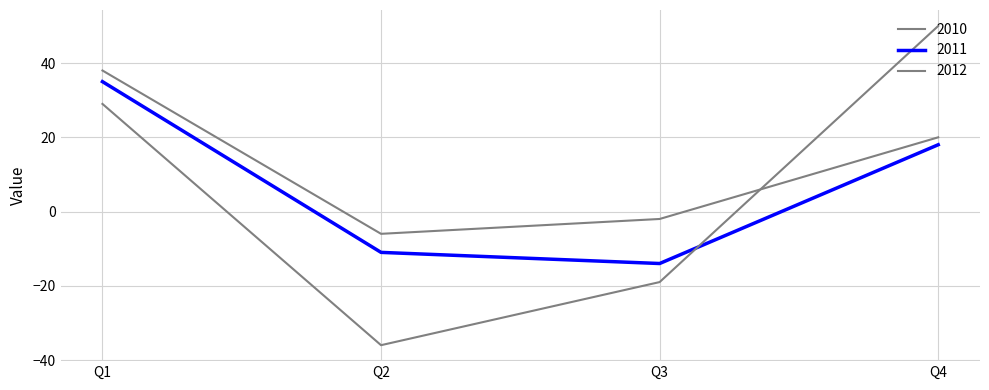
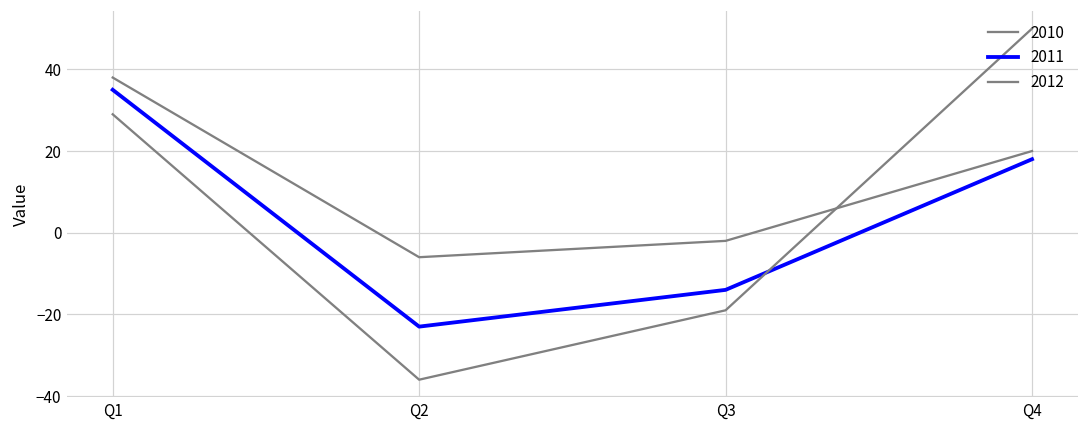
2011, Q2: -11 -> -23
